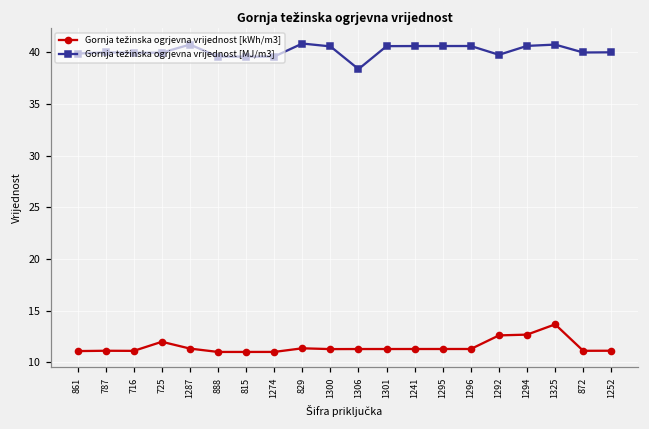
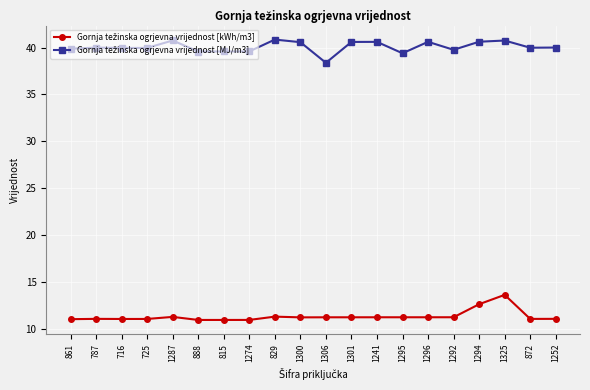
Gornja težinska ogrjevna vrijednost [kWh/m3], 725: 12 -> 11
Gornja težinska ogrjevna vrijednost [MJ/m3], 1295: 41 -> 39
Gornja težinska ogrjevna vrijednost [kWh/m3], 1292: 13 -> 11
